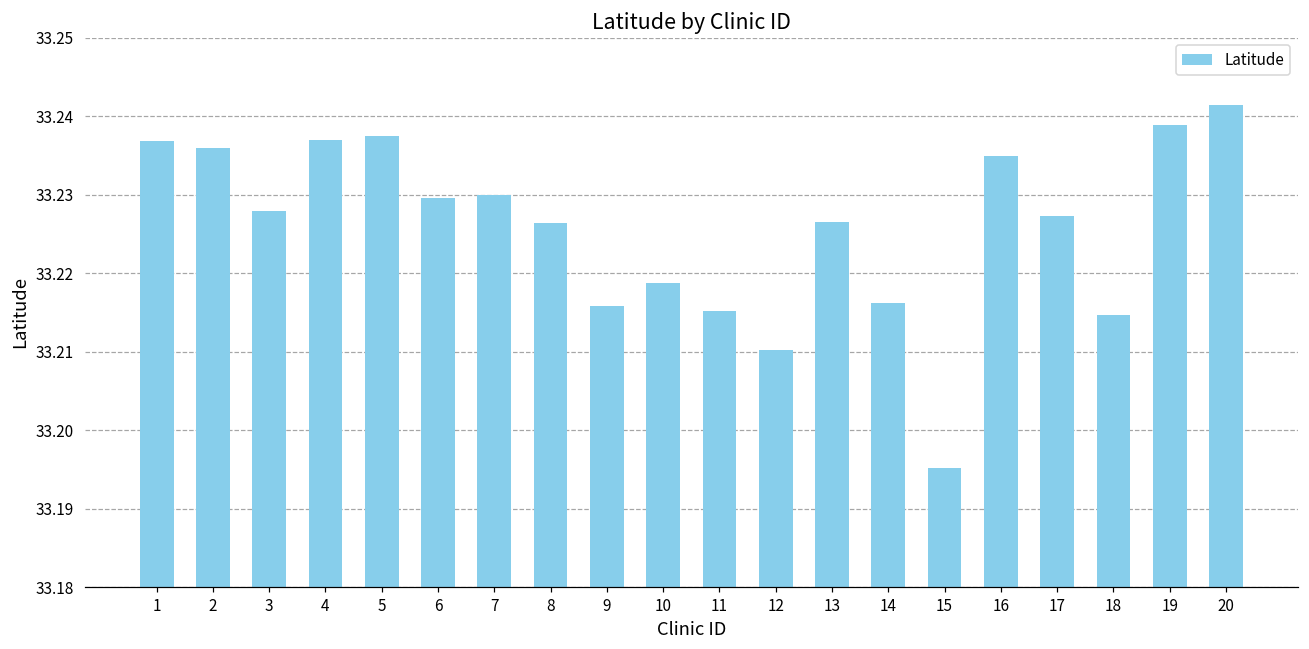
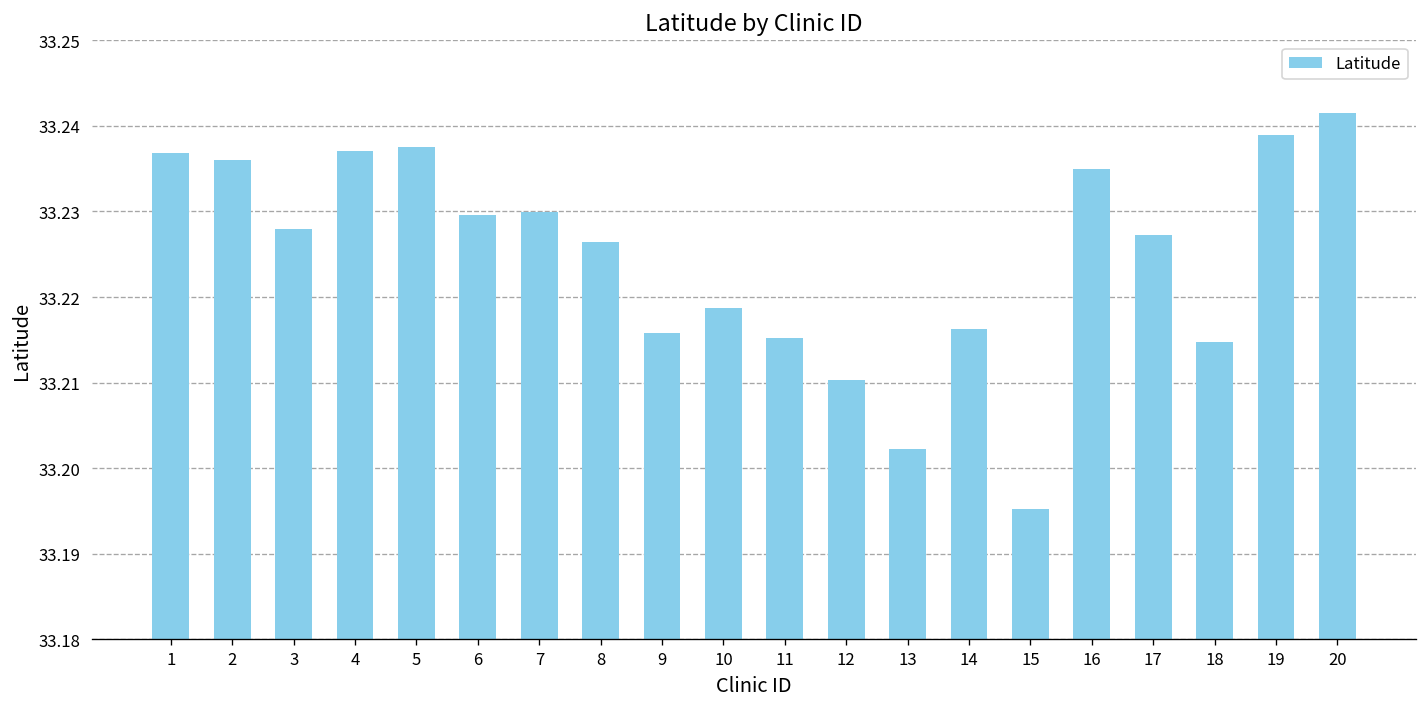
13: 33.227 -> 33.202
